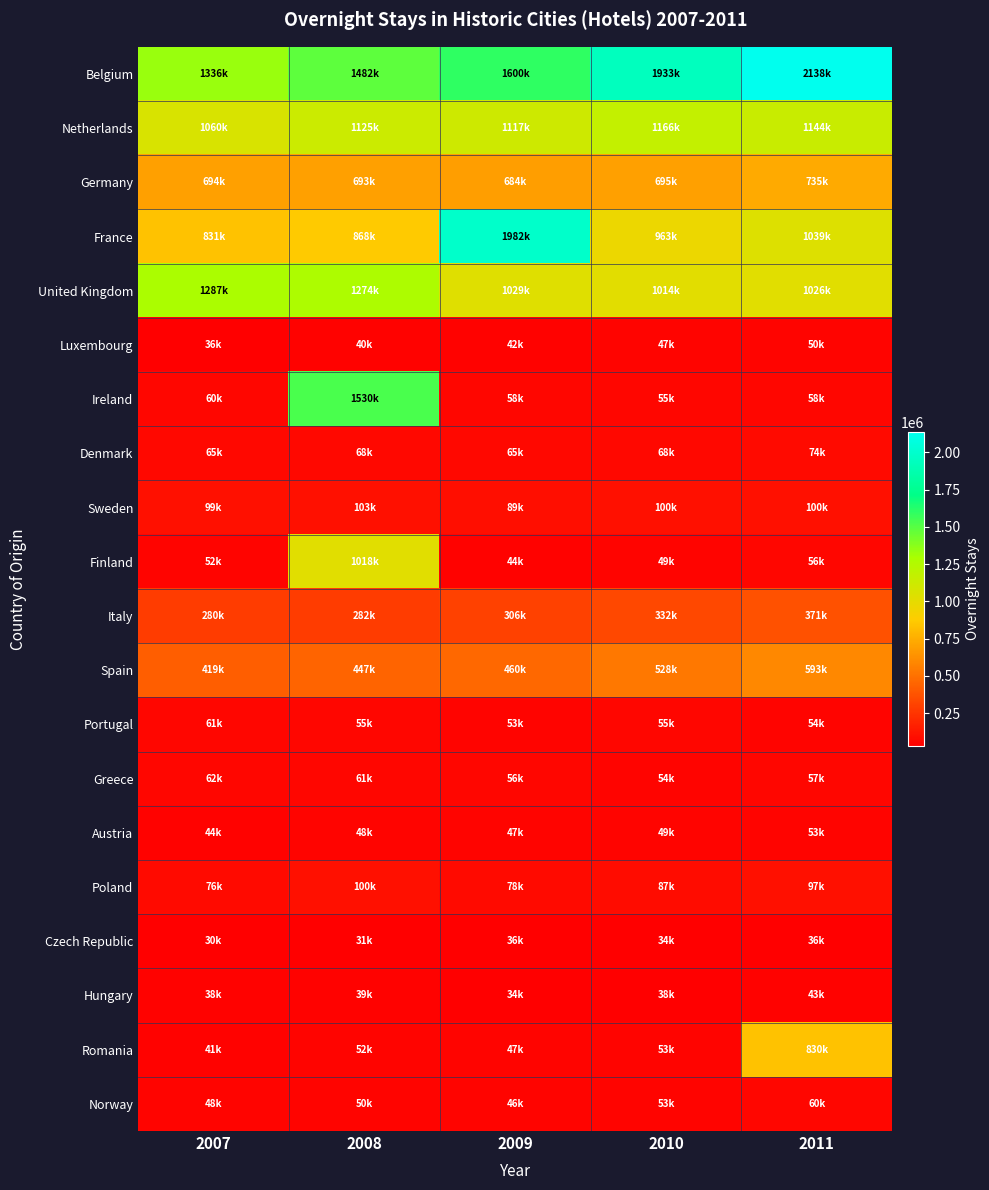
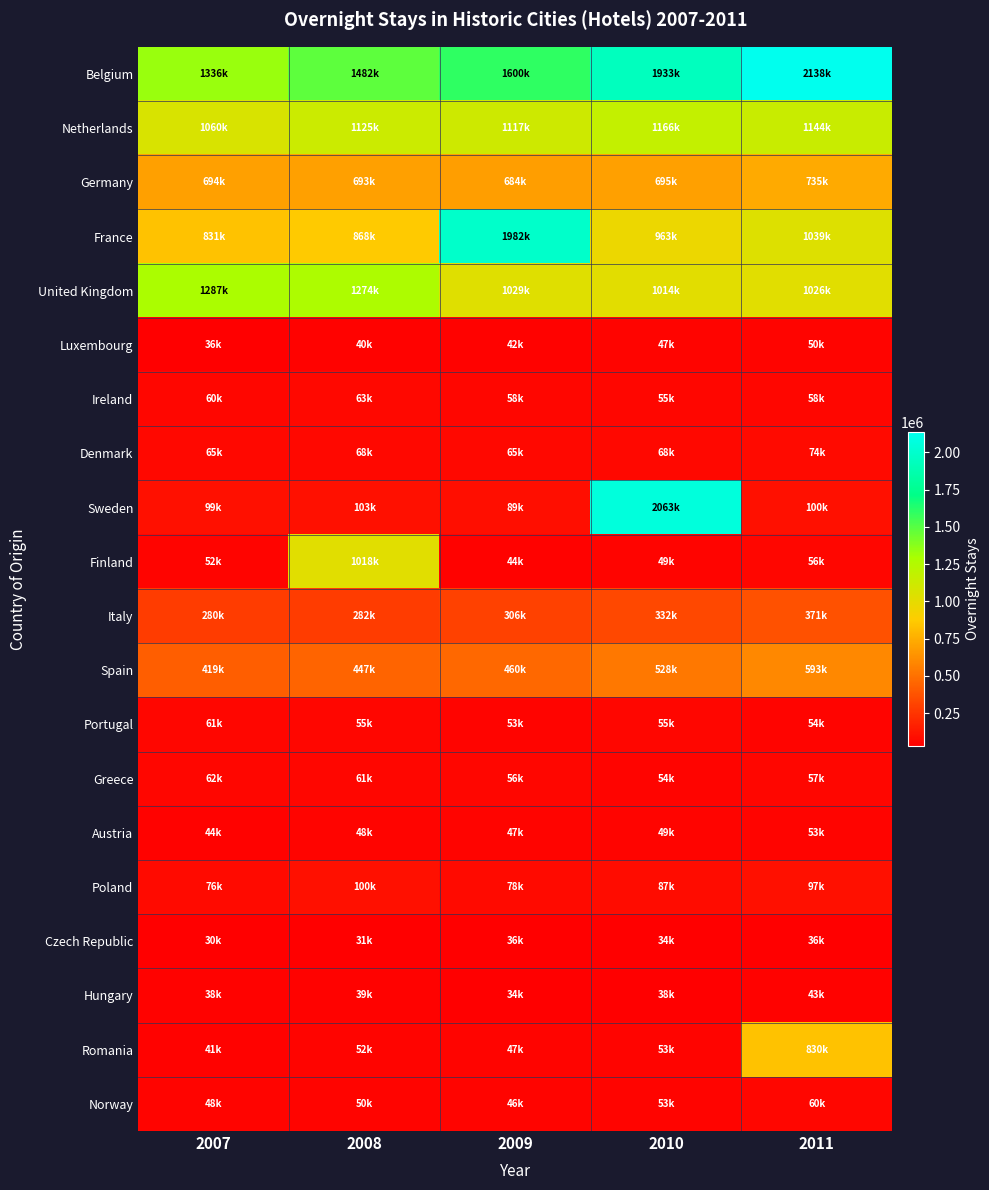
Ireland, 2008: 1530k -> 63k
Sweden, 2010: 100k -> 2063k
